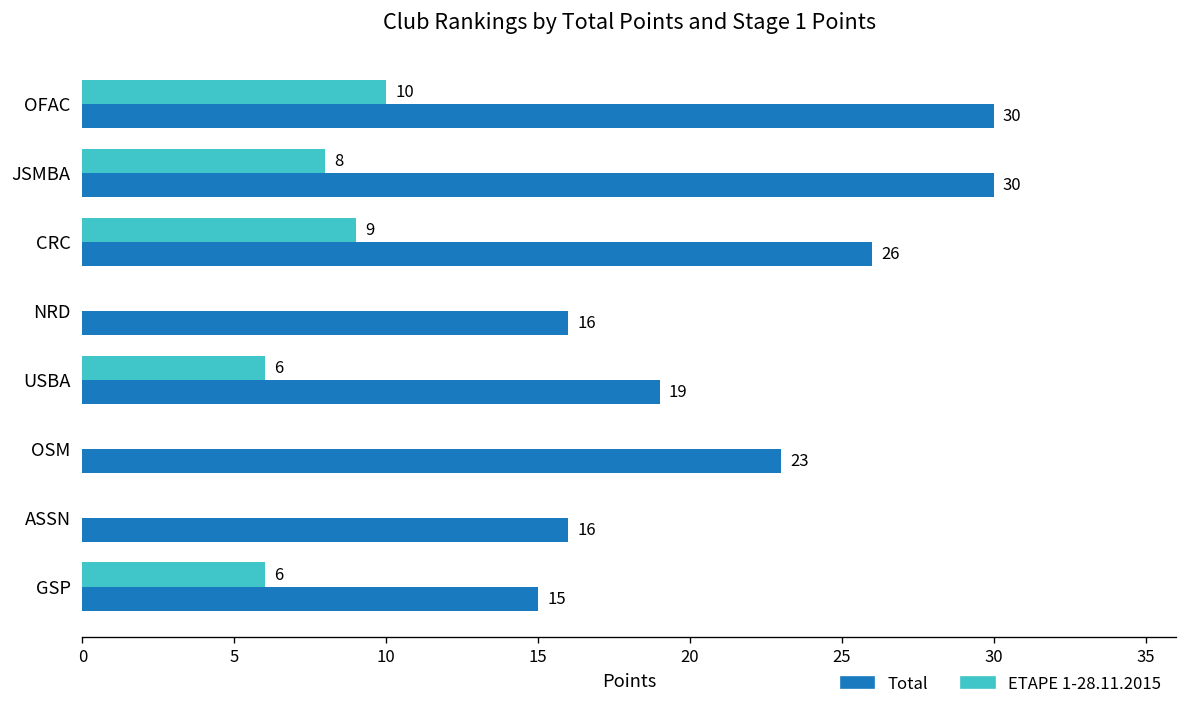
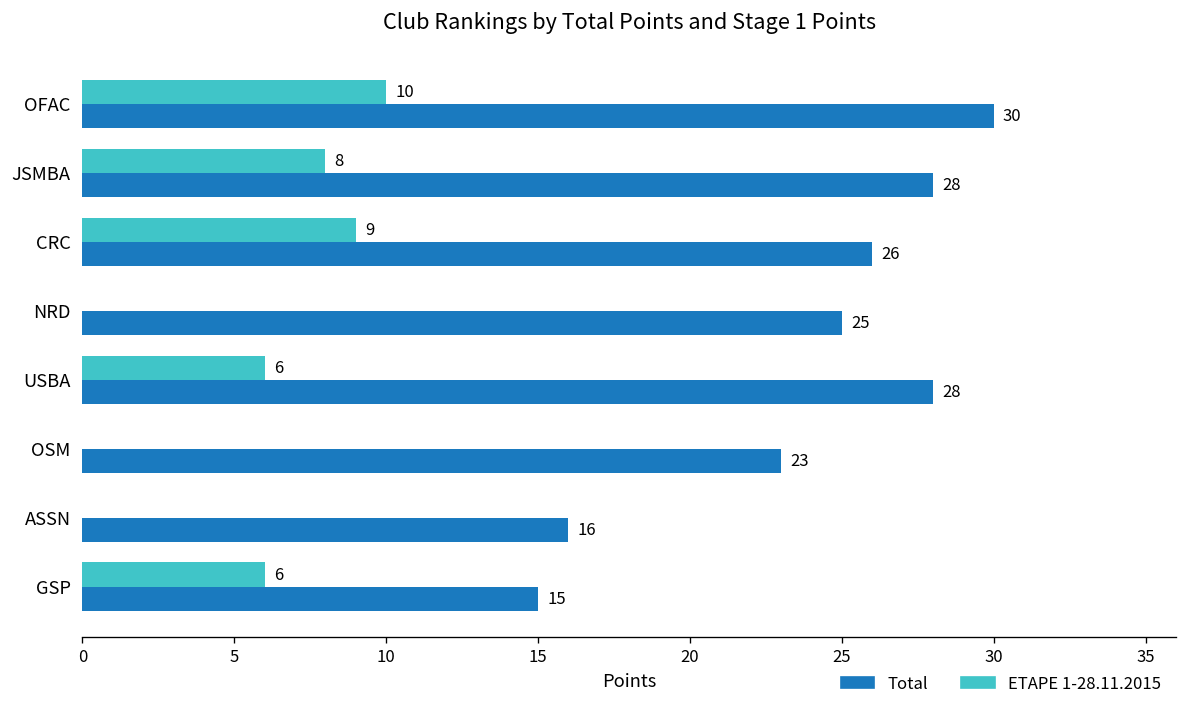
Total, JSMBA: 30 -> 28
Total, NRD: 16 -> 25
Total, USBA: 19 -> 28
